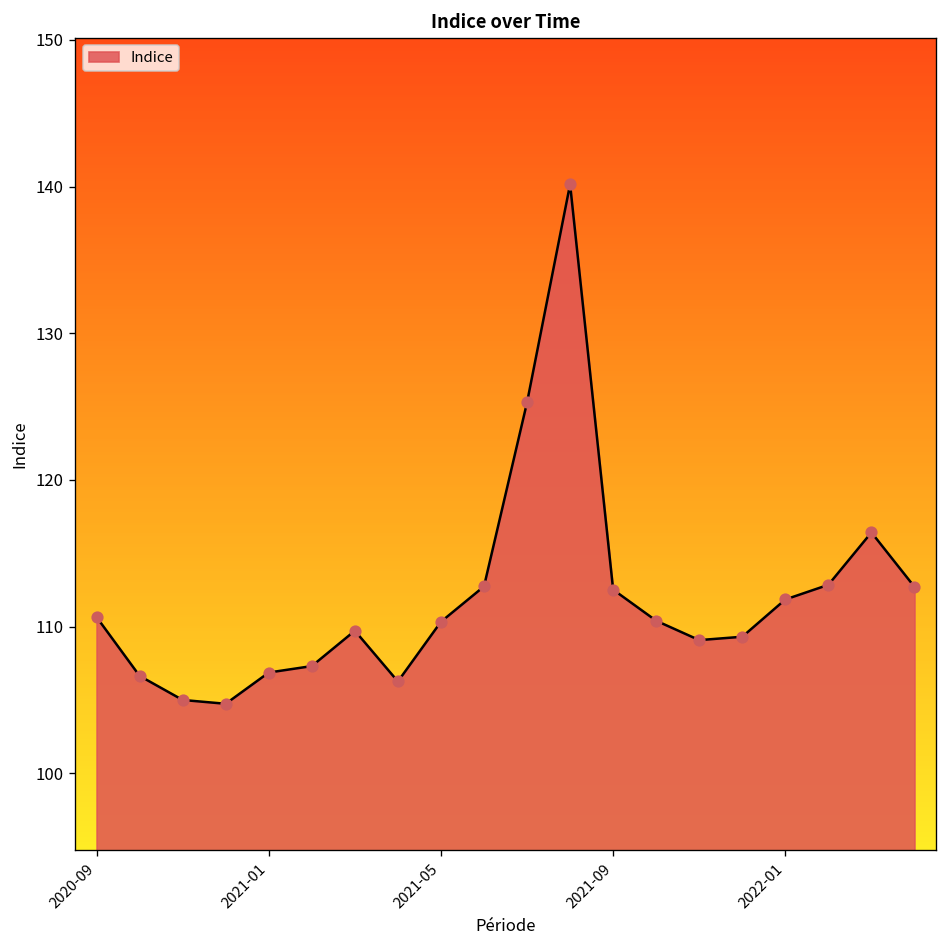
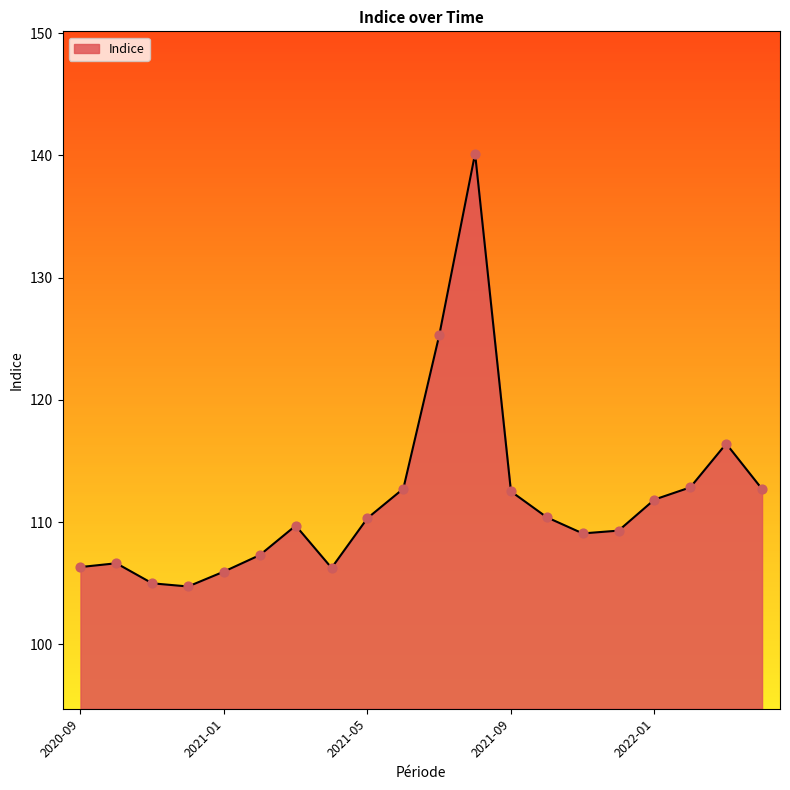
2020-09: 110.7 -> 106.3
2021-01: 106.9 -> 106.0
